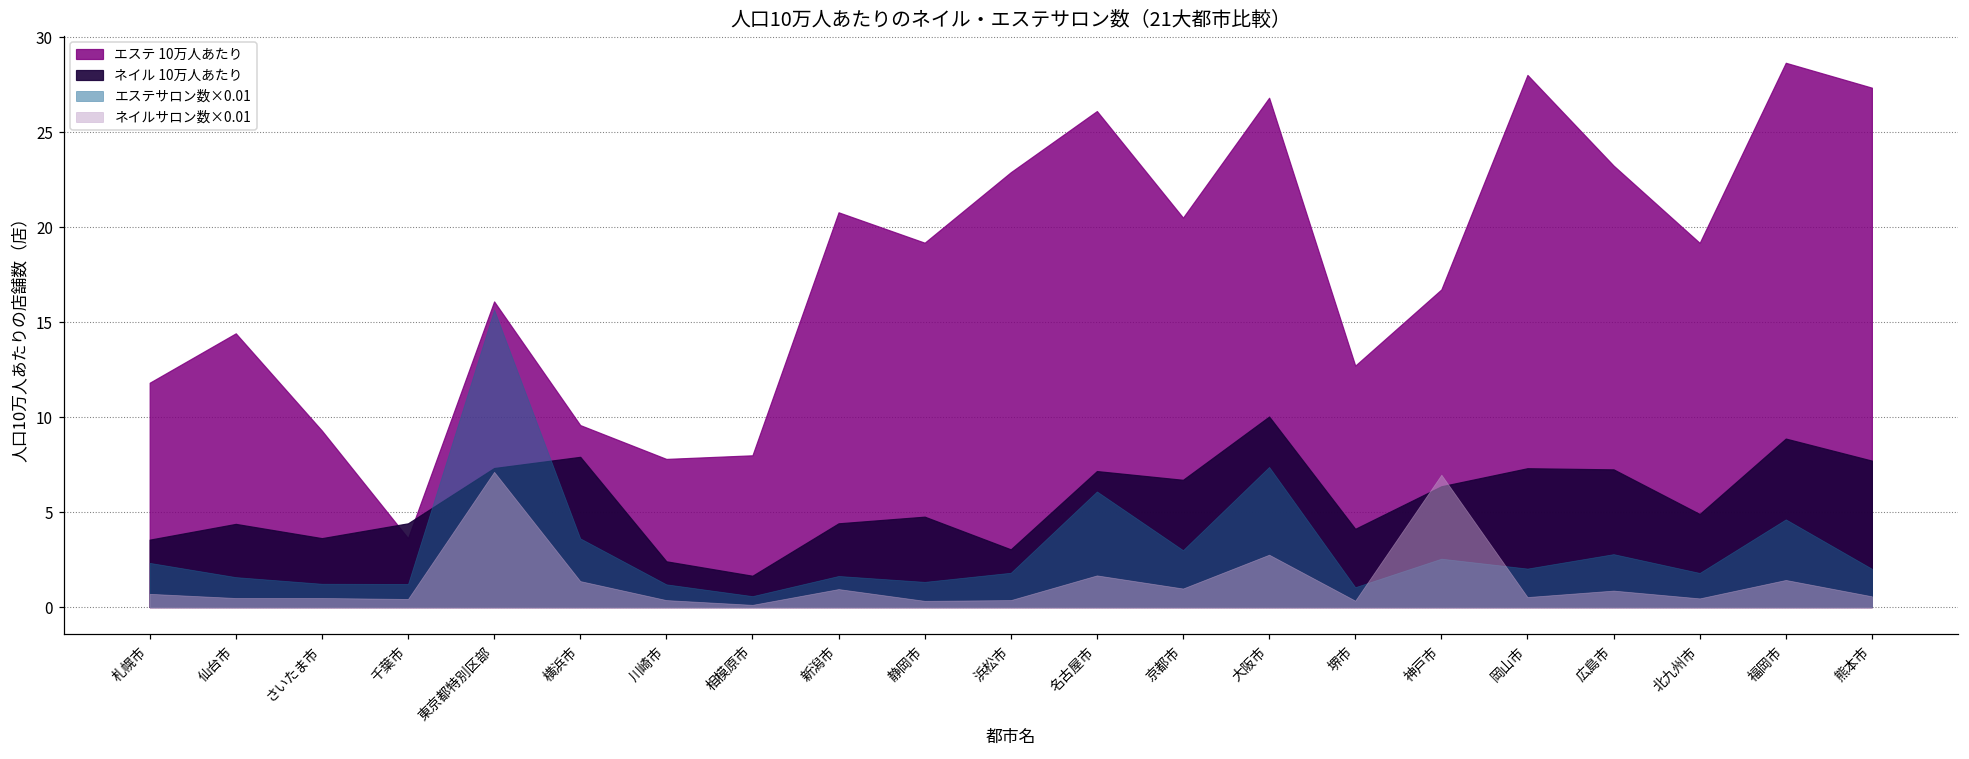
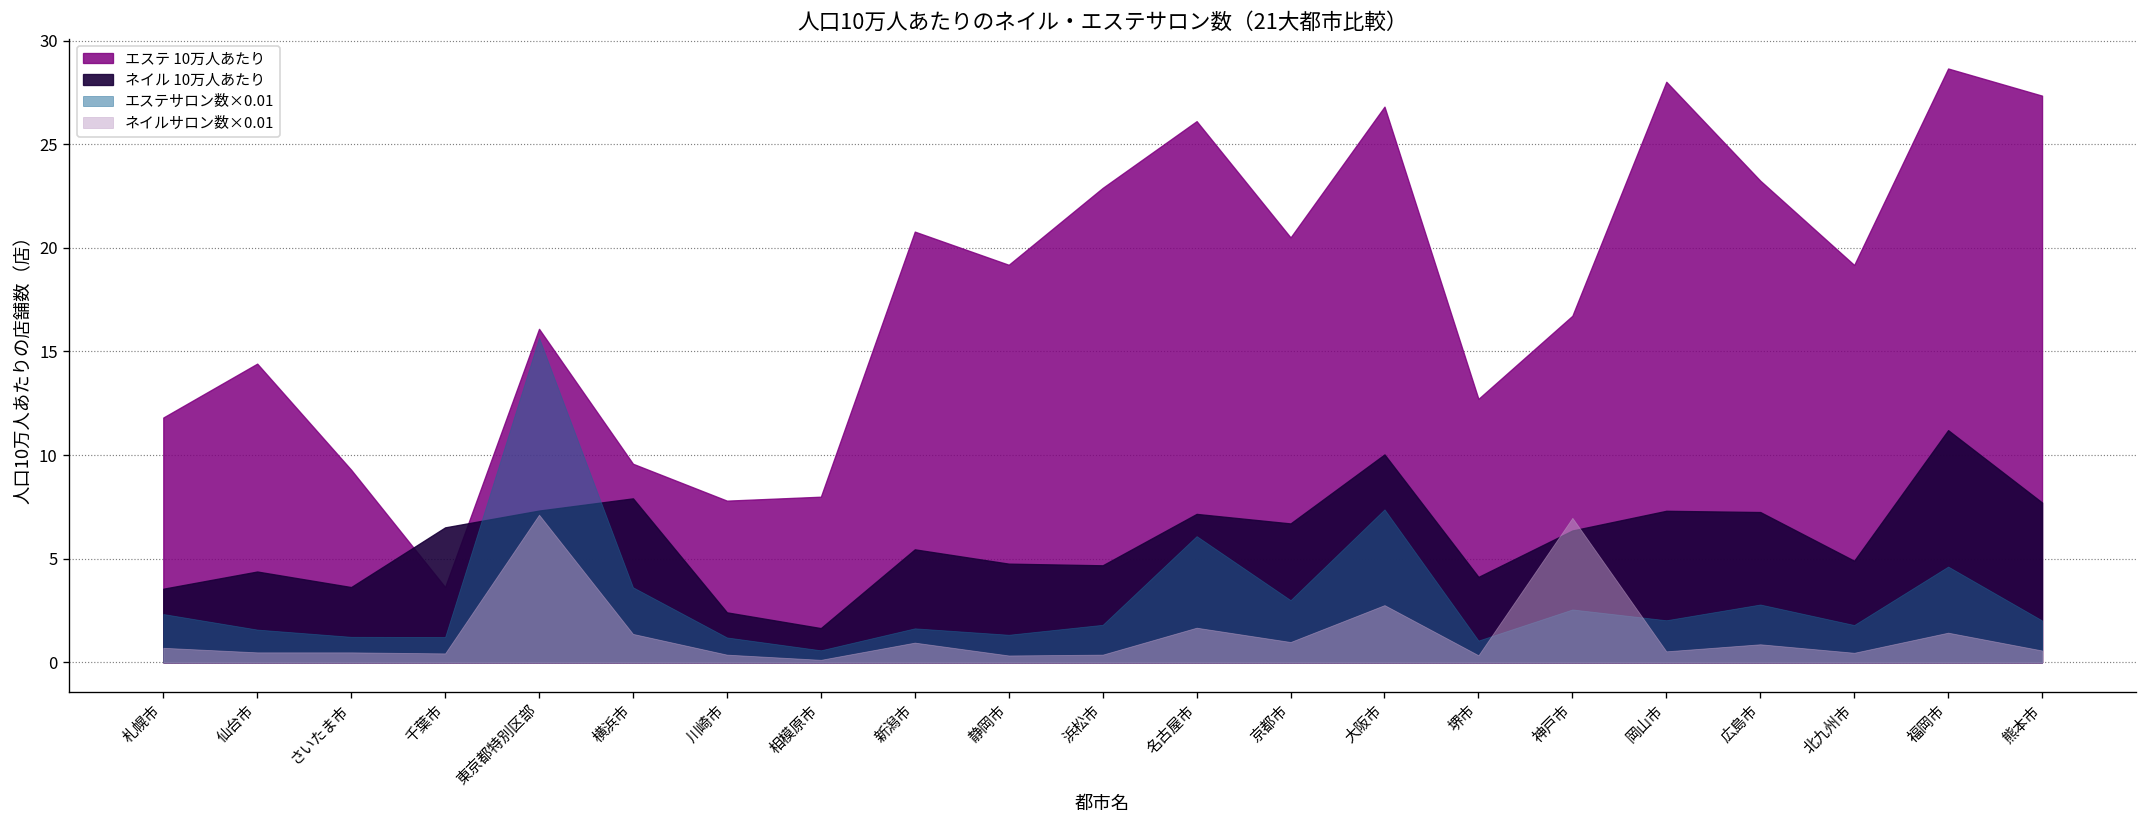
ネイル 10万人あたり, 千葉市: 4.4 -> 6.5
ネイル 10万人あたり, 新潟市: 4.4 -> 5.5
ネイル 10万人あたり, 浜松市: 3.0 -> 4.7
ネイル 10万人あたり, 福岡市: 8.9 -> 11.2
